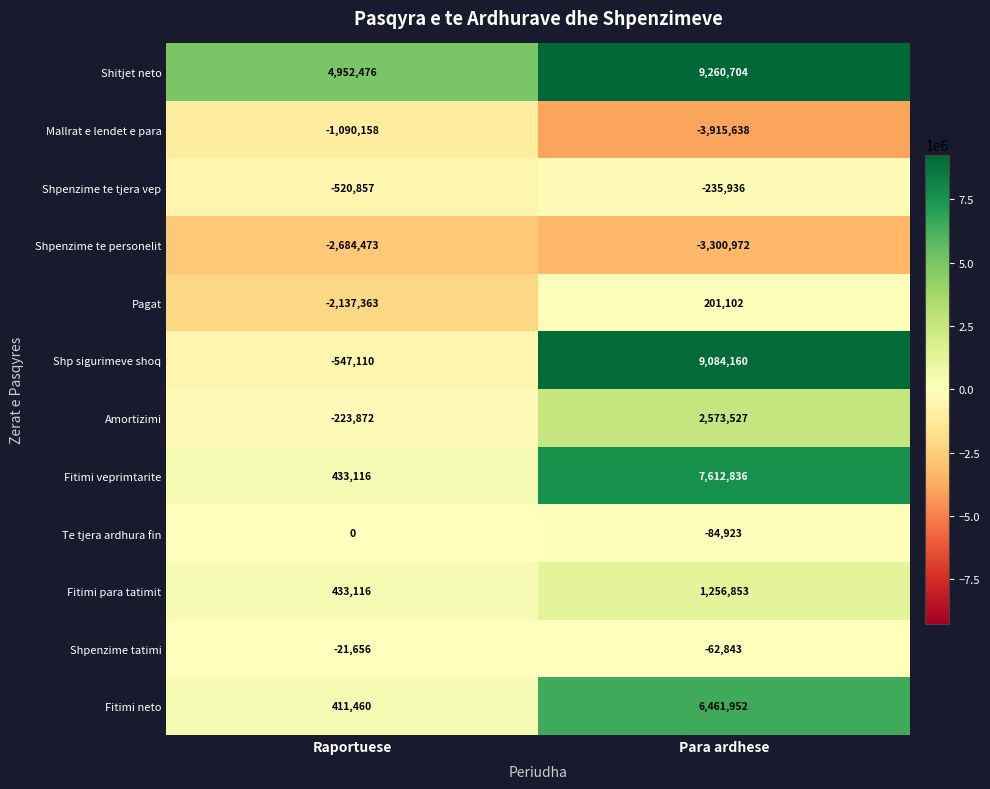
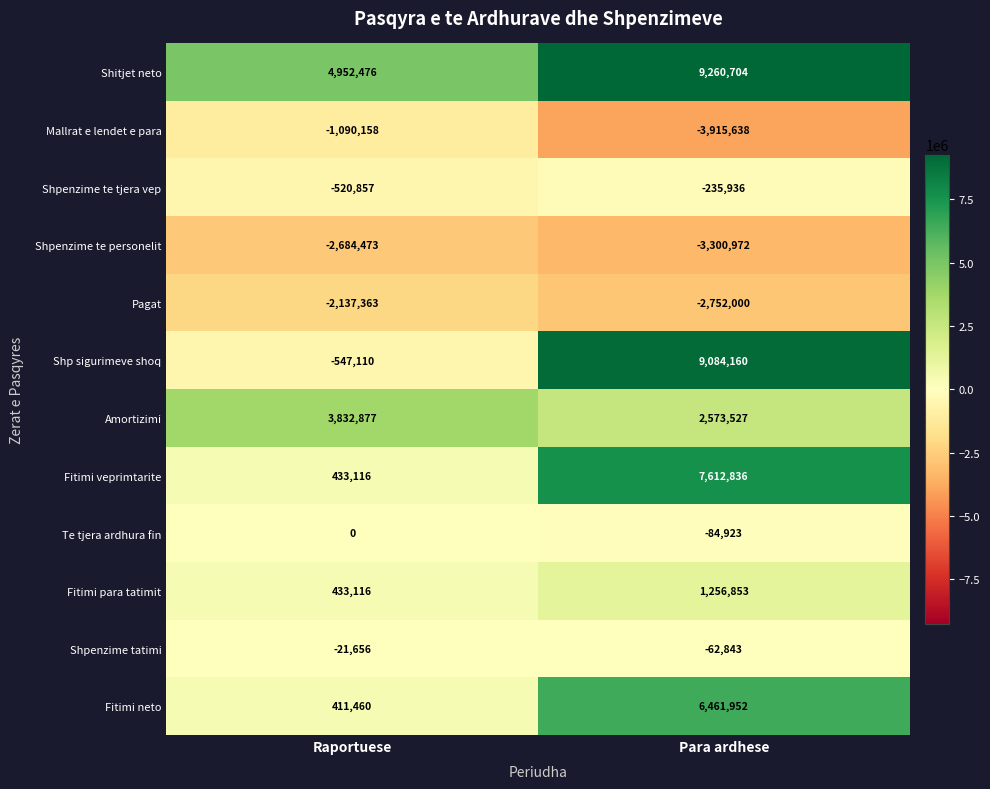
Pagat, Para ardhese: 201,102 -> -2,752,000
Amortizimi, Raportuese: -223,872 -> 3,832,877
